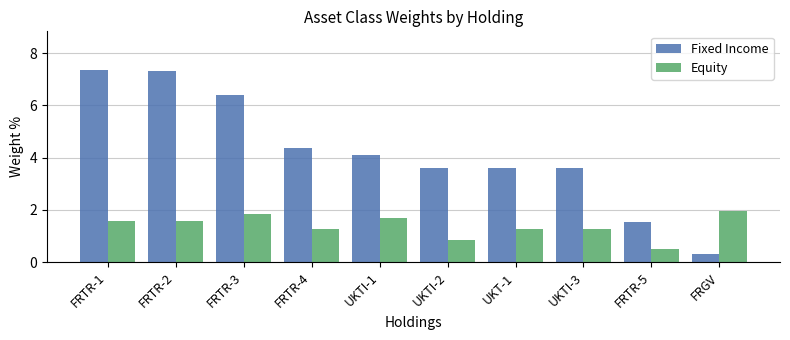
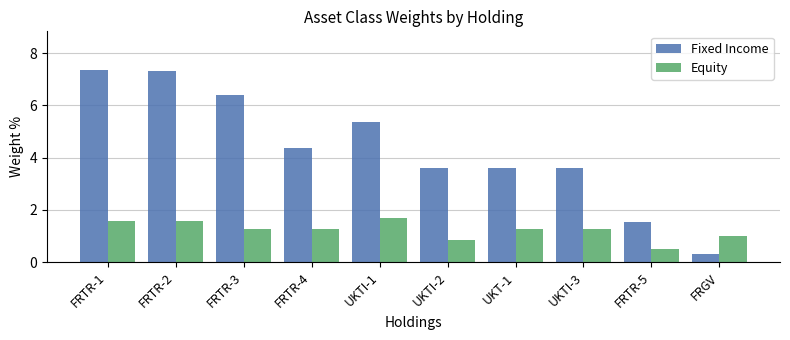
Equity, FRTR-3: 1.9 -> 1.3
Fixed Income, UKTI-1: 4.1 -> 5.4
Equity, FRGV: 1.9 -> 1.0
